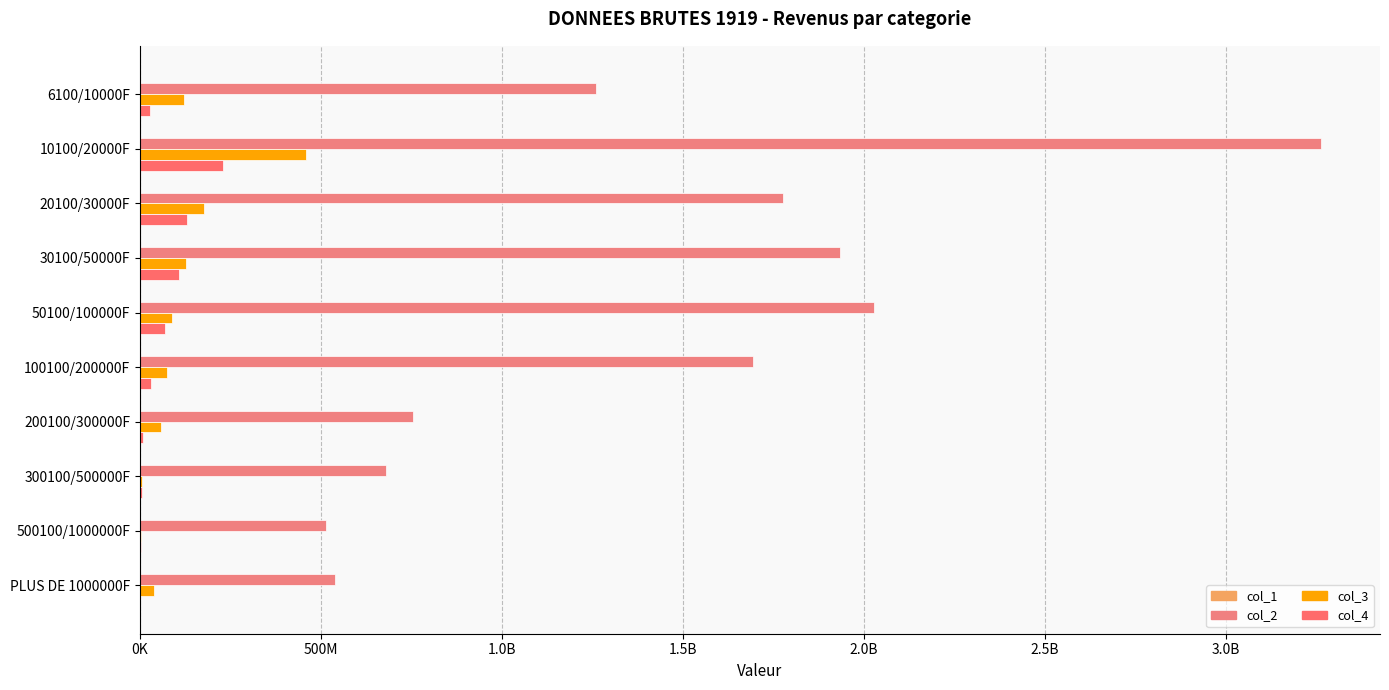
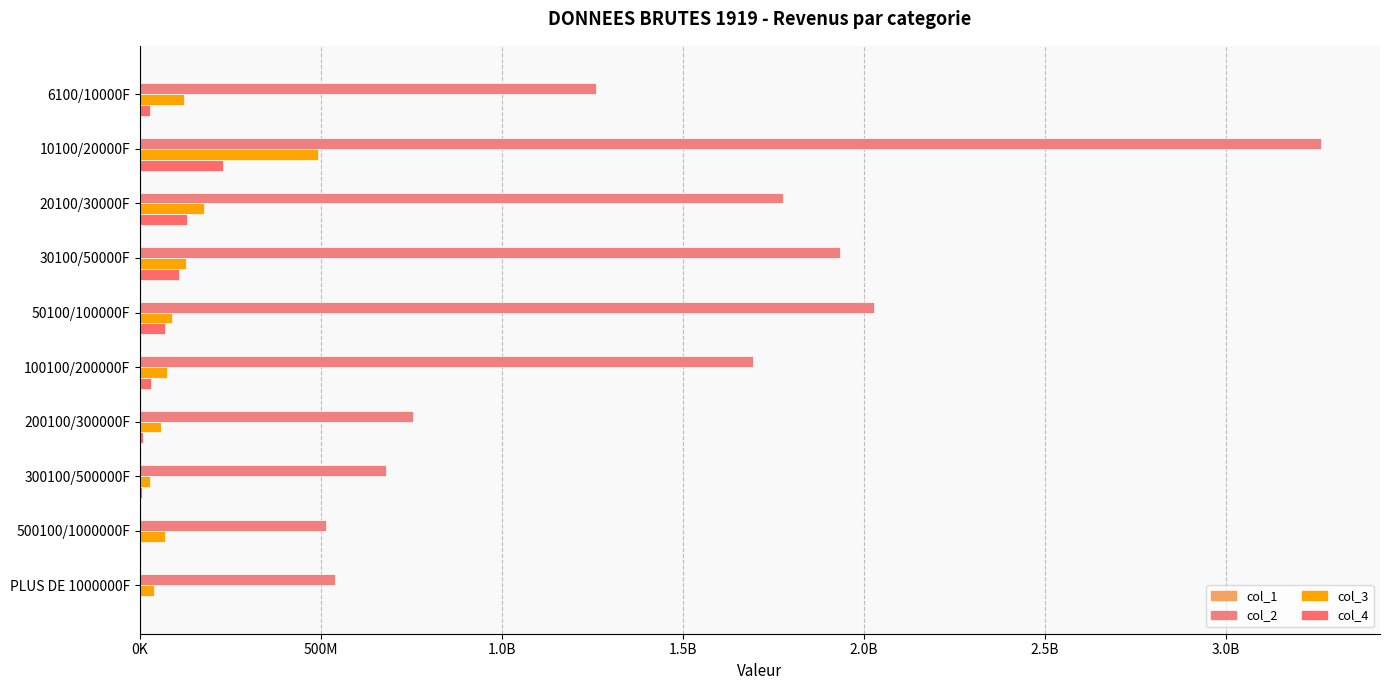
col_3, 10100/20000F: 460000000 -> 490000000
col_3, 300100/500000F: 0 -> 30000000
col_3, 500100/1000000F: 0 -> 70000000
